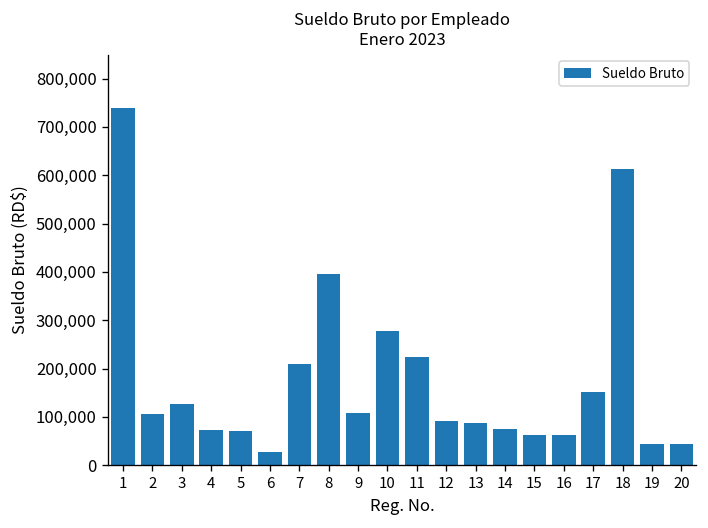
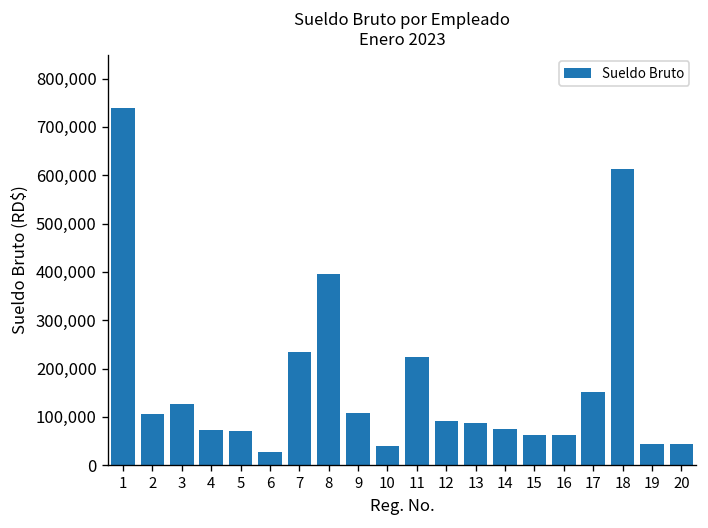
7: 210,000 -> 230,000
10: 280,000 -> 40,000
